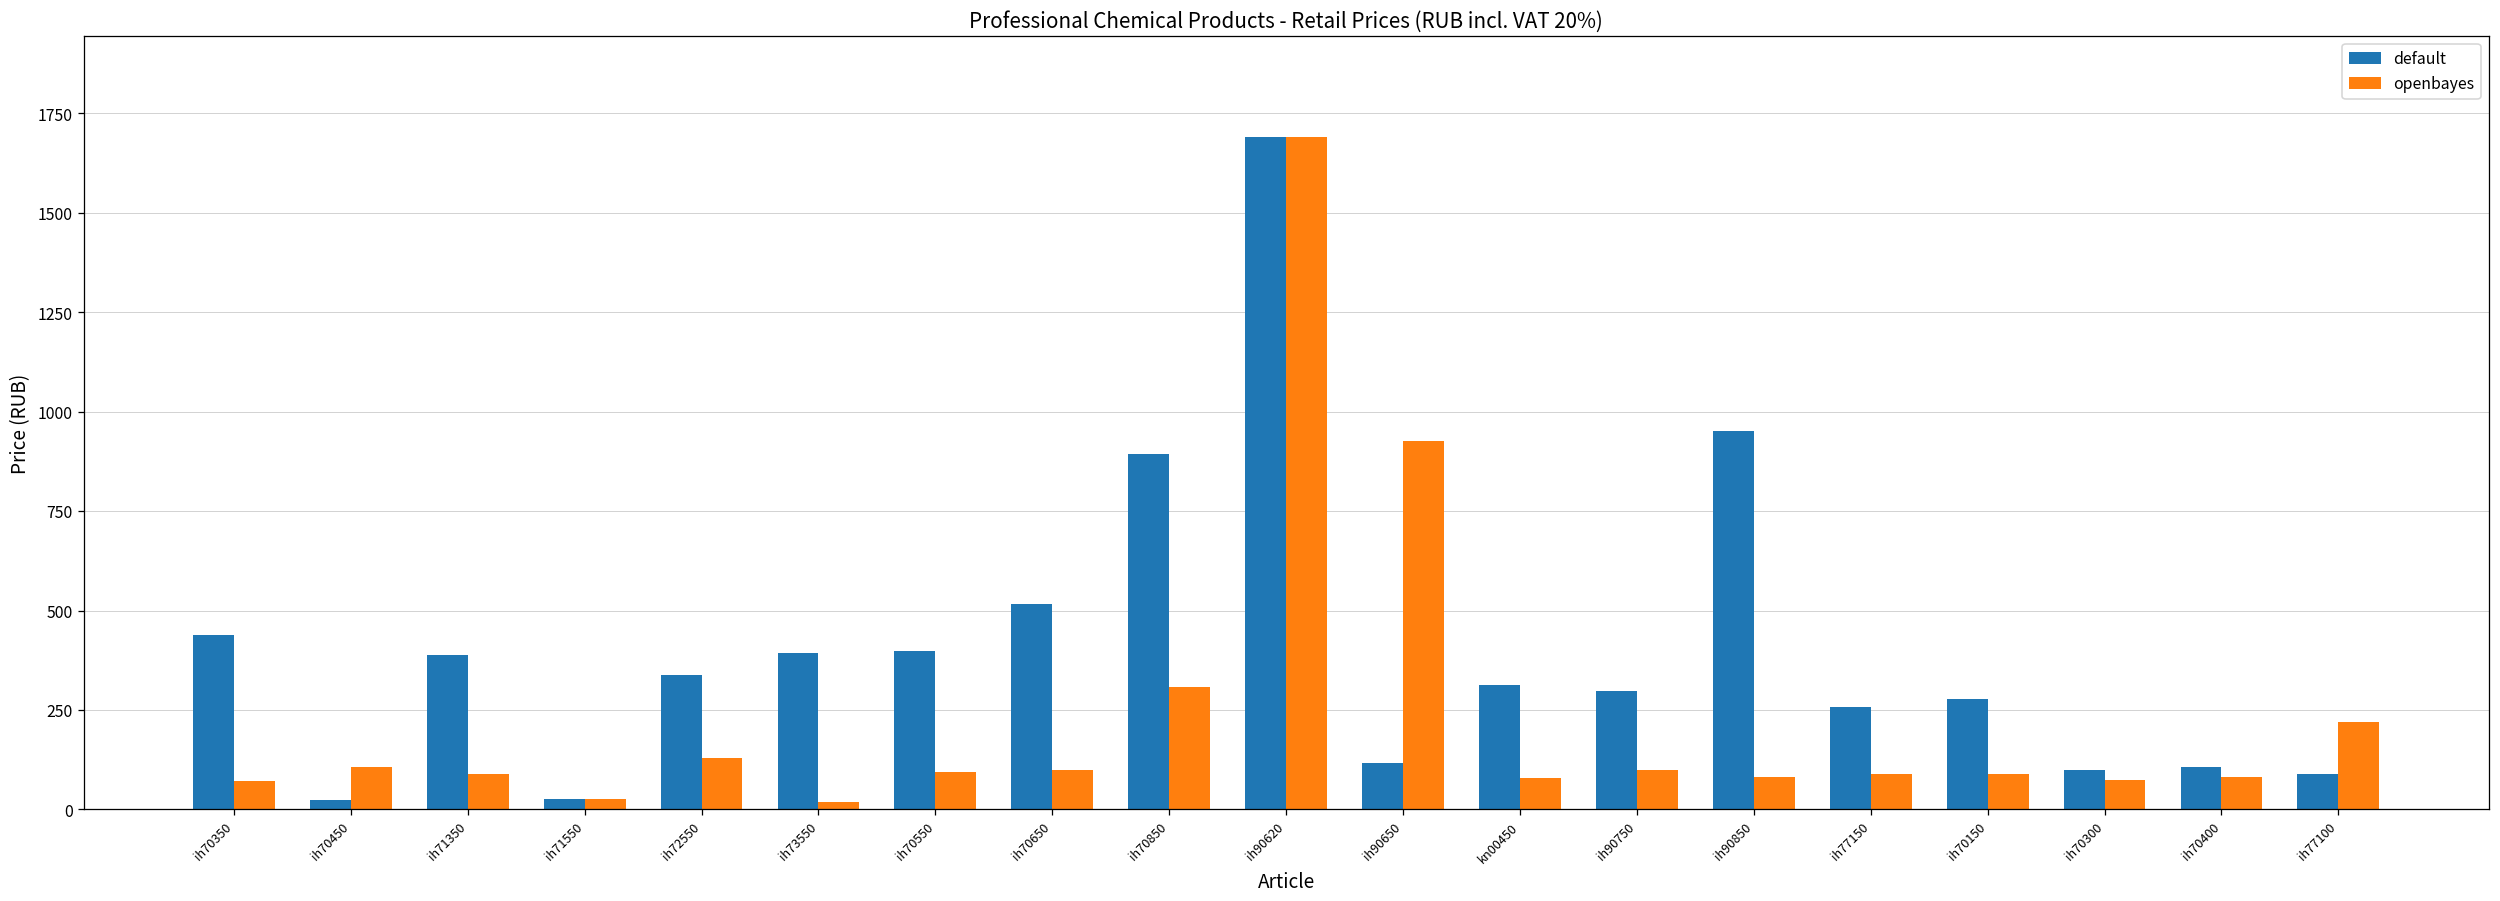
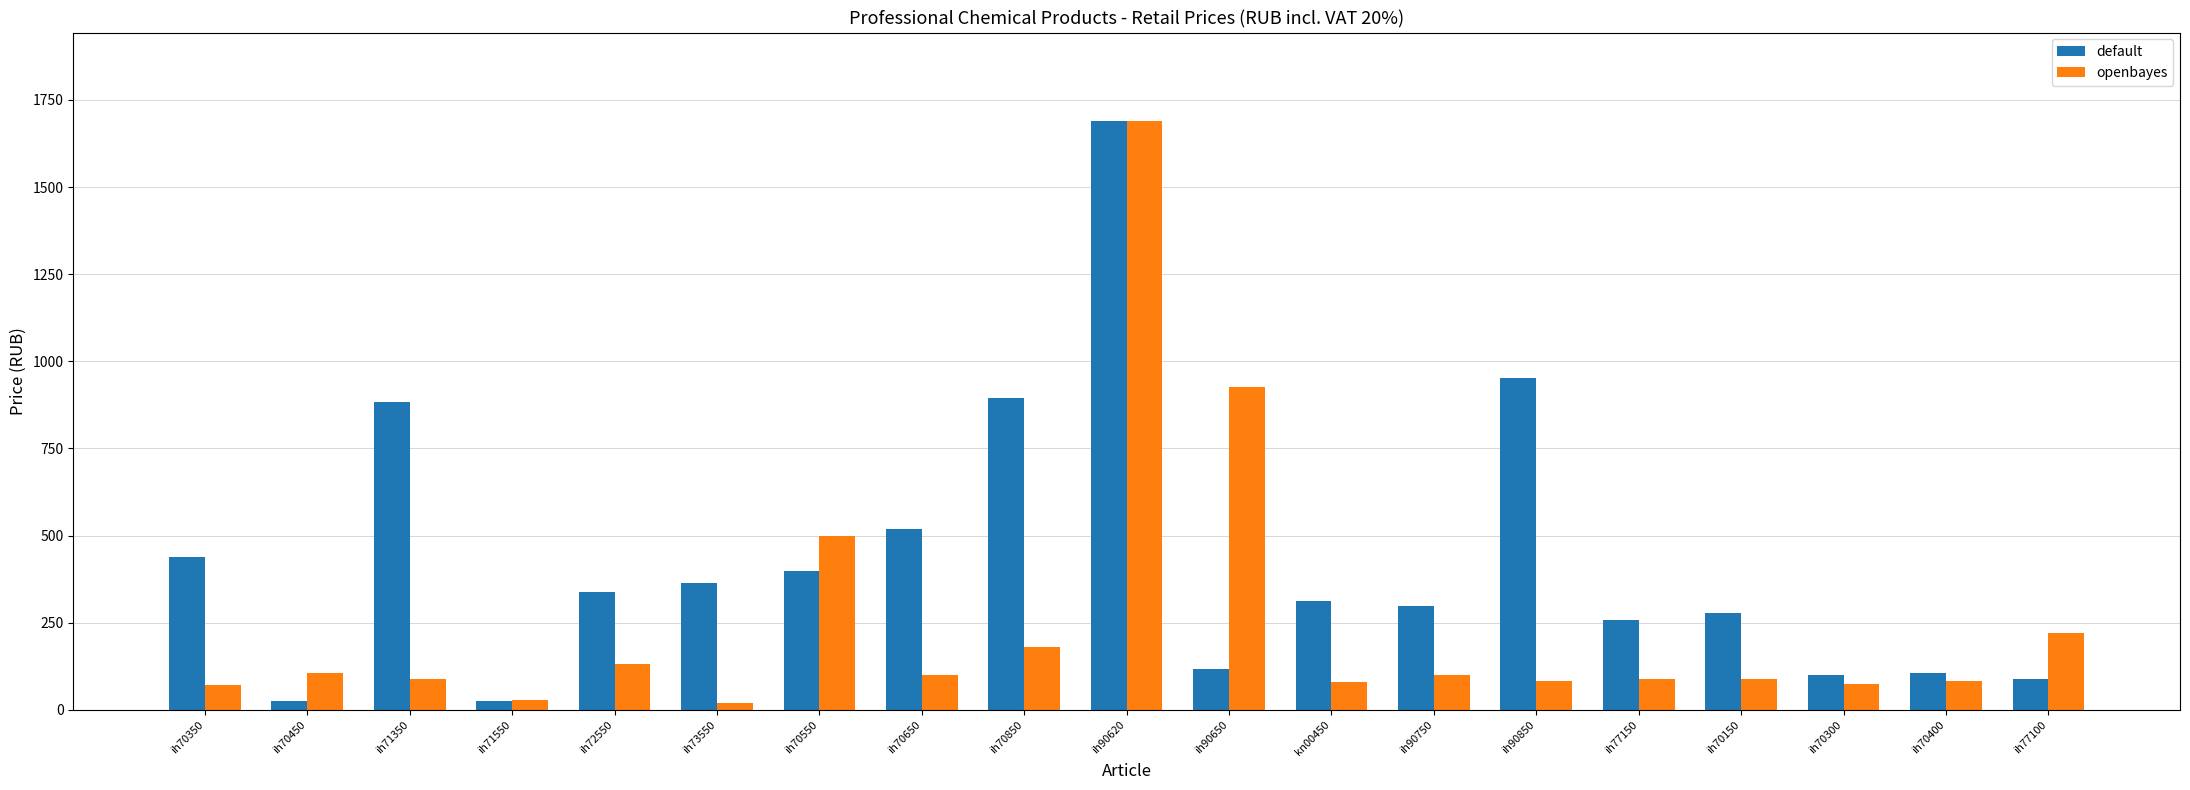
default, ih71350: 390 -> 880
default, ih73550: 390 -> 360
openbayes, ih70550: 90 -> 500
openbayes, ih70850: 310 -> 180
